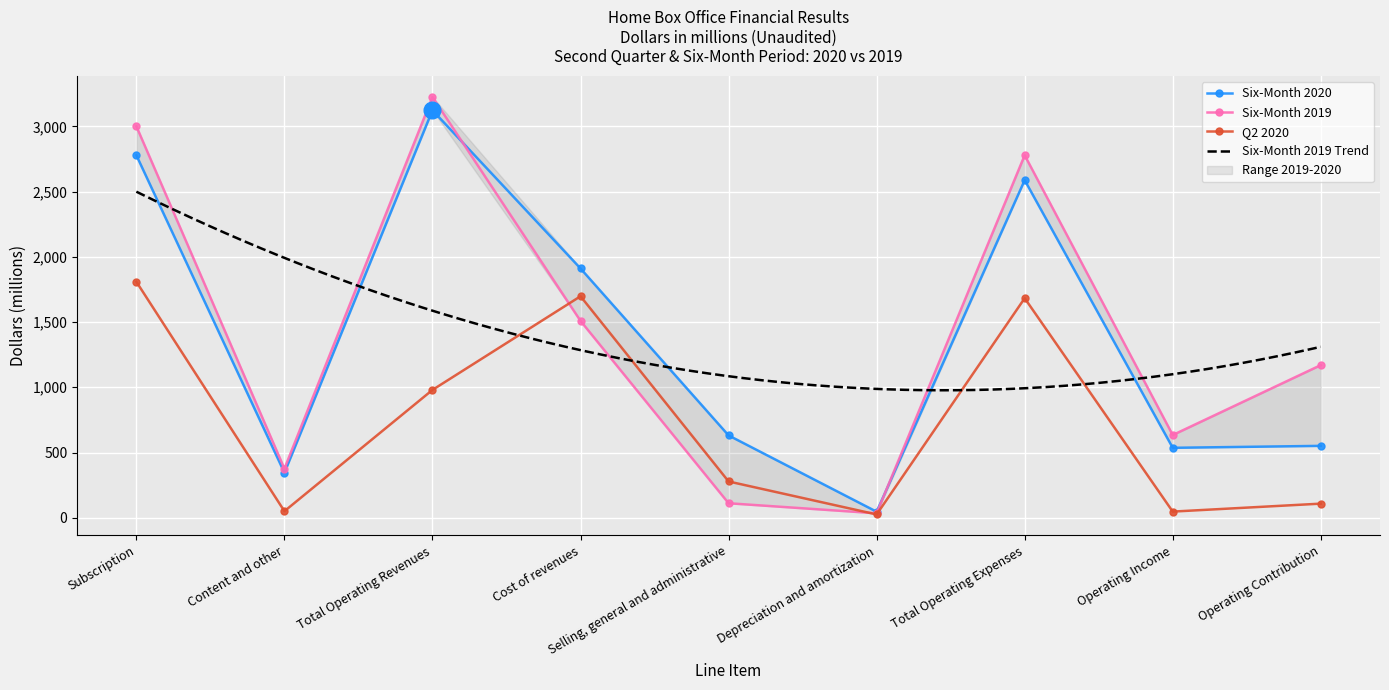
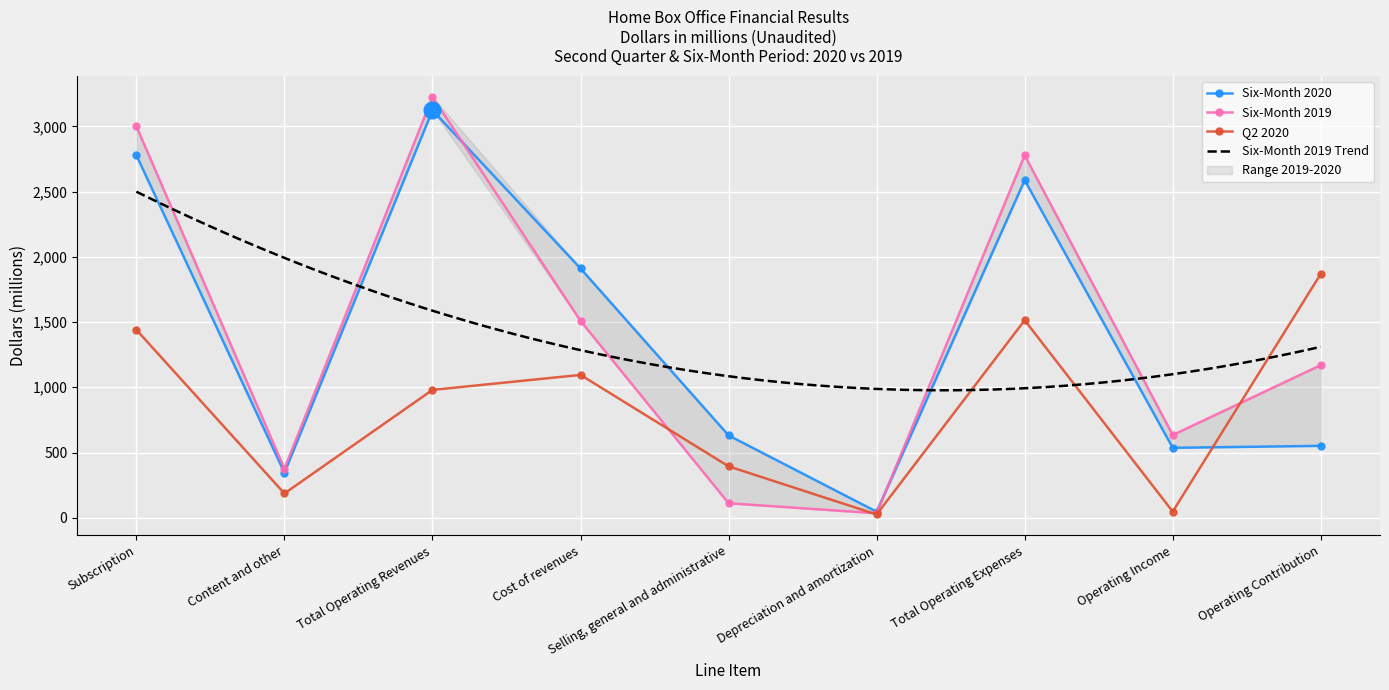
Q2 2020, Subscription: 1,810 -> 1,440
Q2 2020, Content and other: 50 -> 190
Q2 2020, Cost of revenues: 1,700 -> 1,100
Q2 2020, Selling, general and administrative: 280 -> 390
Q2 2020, Total Operating Expenses: 1,680 -> 1,510
Q2 2020, Operating Contribution: 110 -> 1,870
